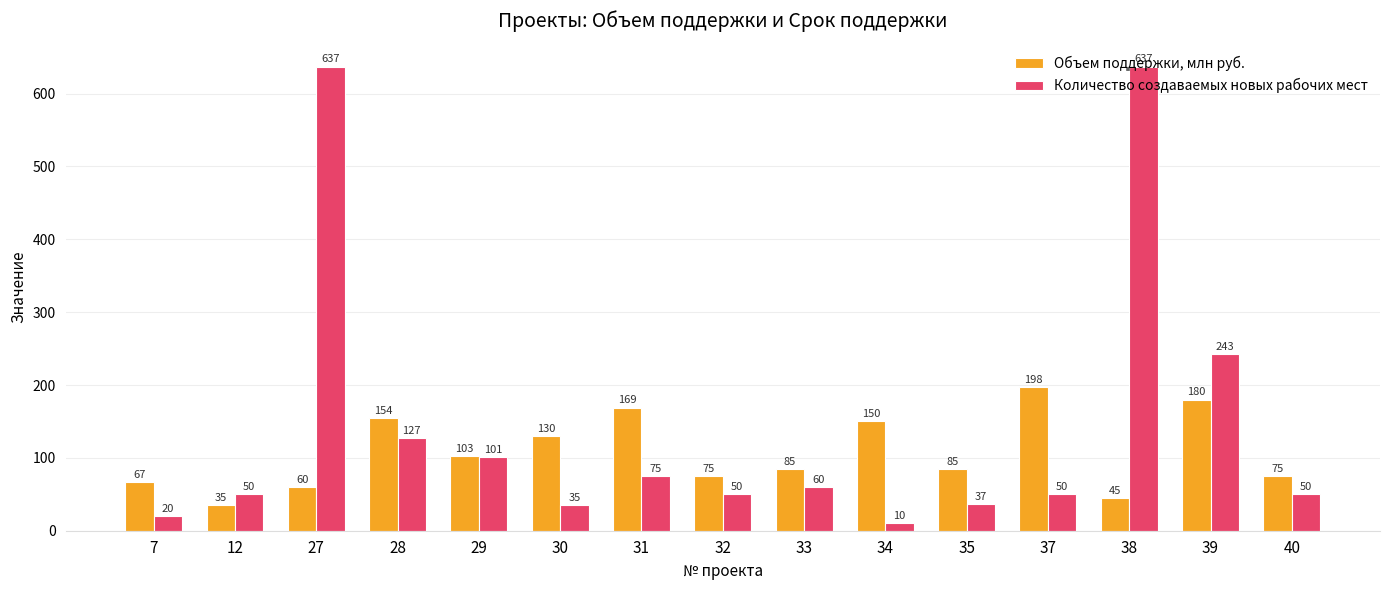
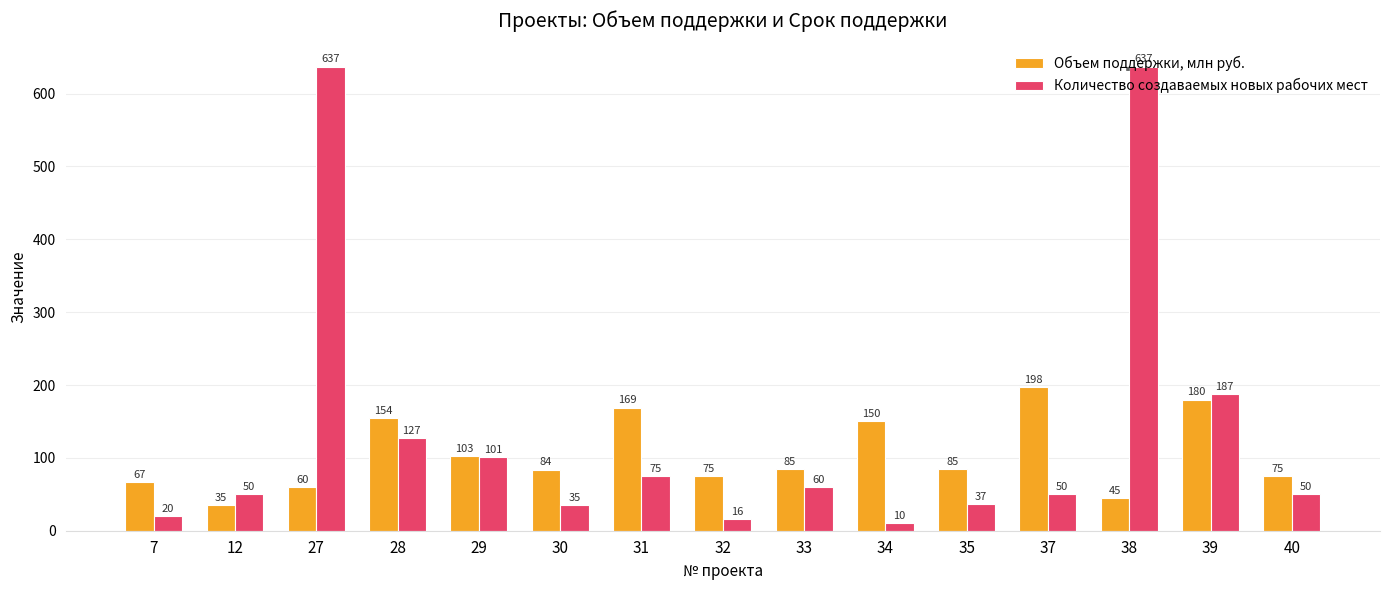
Объем поддержки, млн руб., 30: 130 -> 84
Количество создаваемых новых рабочих мест, 32: 50 -> 16
Количество создаваемых новых рабочих мест, 39: 243 -> 187
